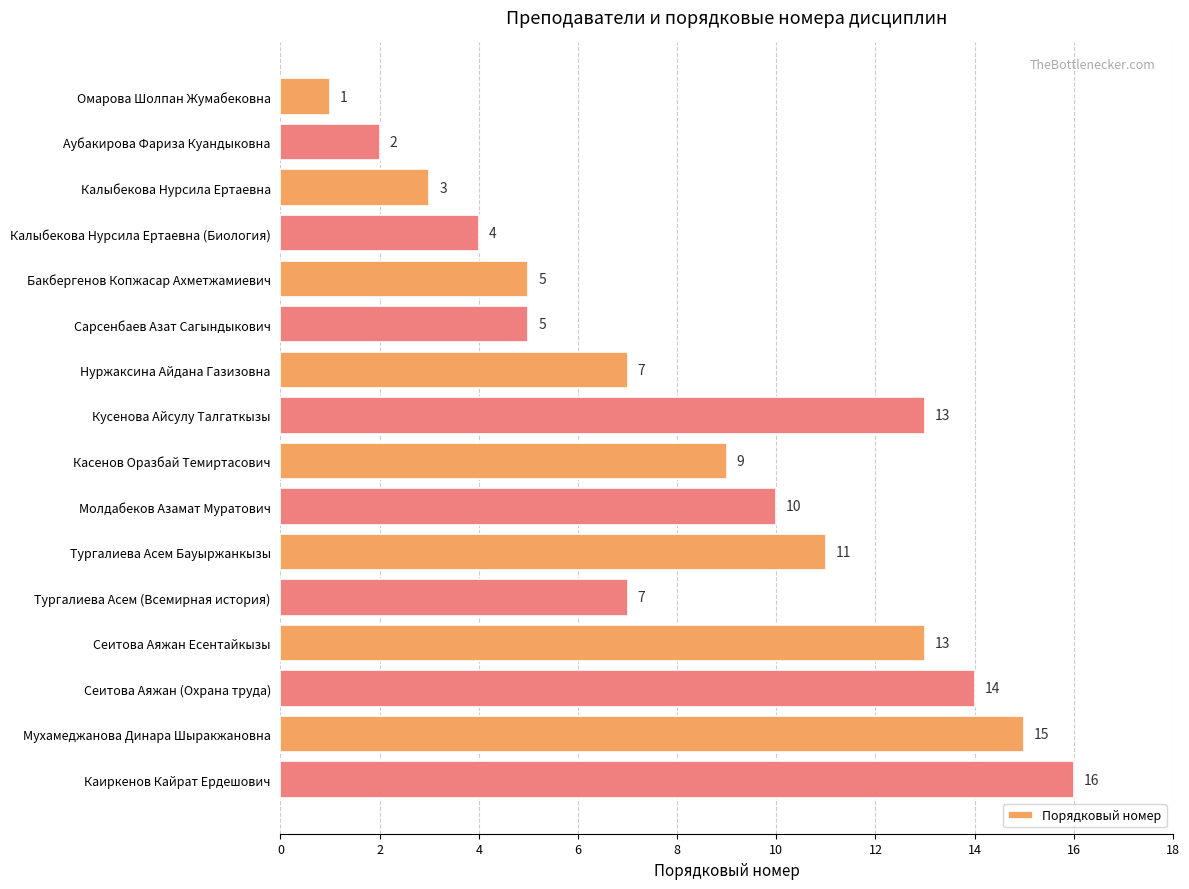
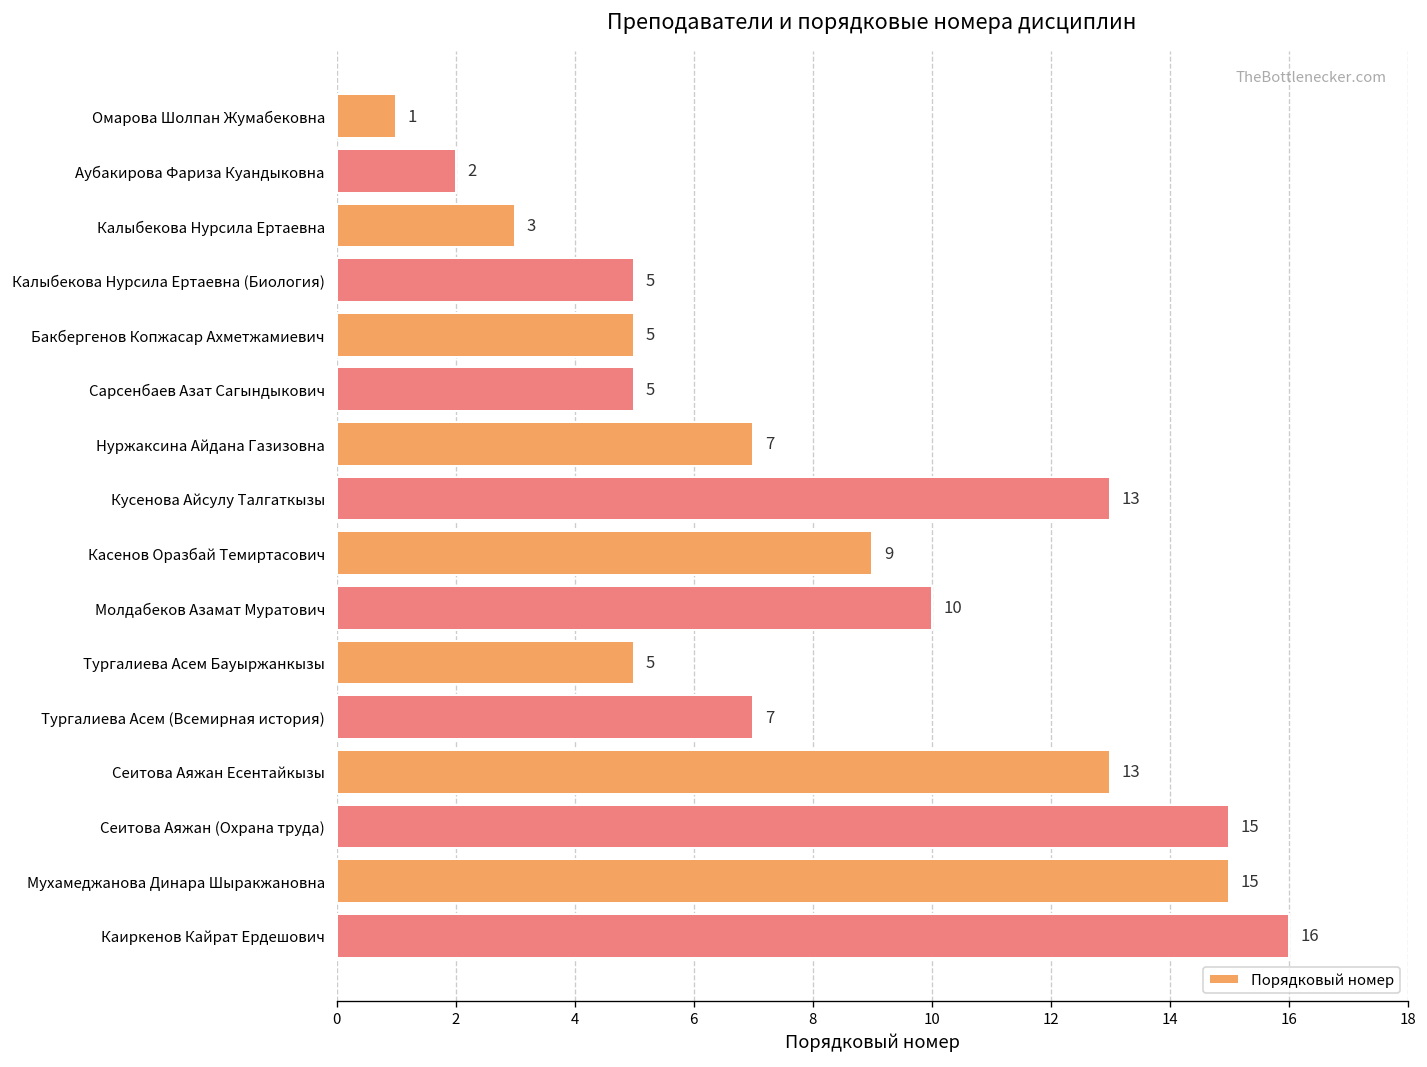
Калыбекова Нурсила Ертаевна (Биология): 4 -> 5
Тургалиева Асем Бауыржанкызы: 11 -> 5
Сеитова Аяжан (Охрана труда): 14 -> 15
